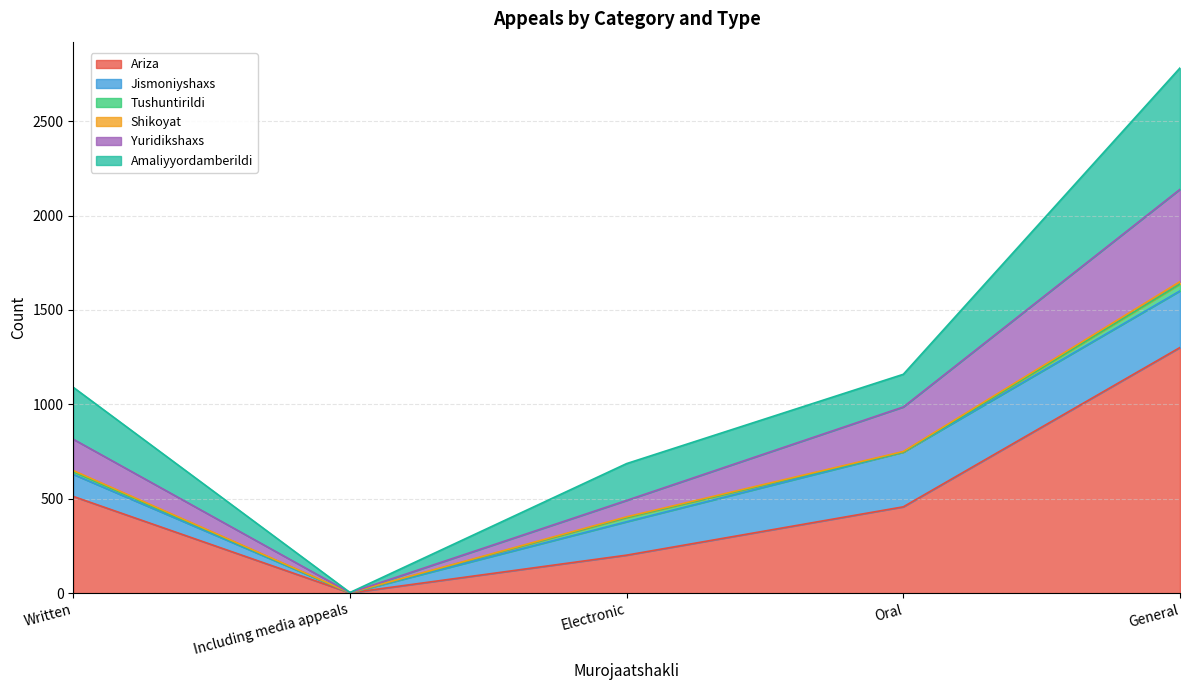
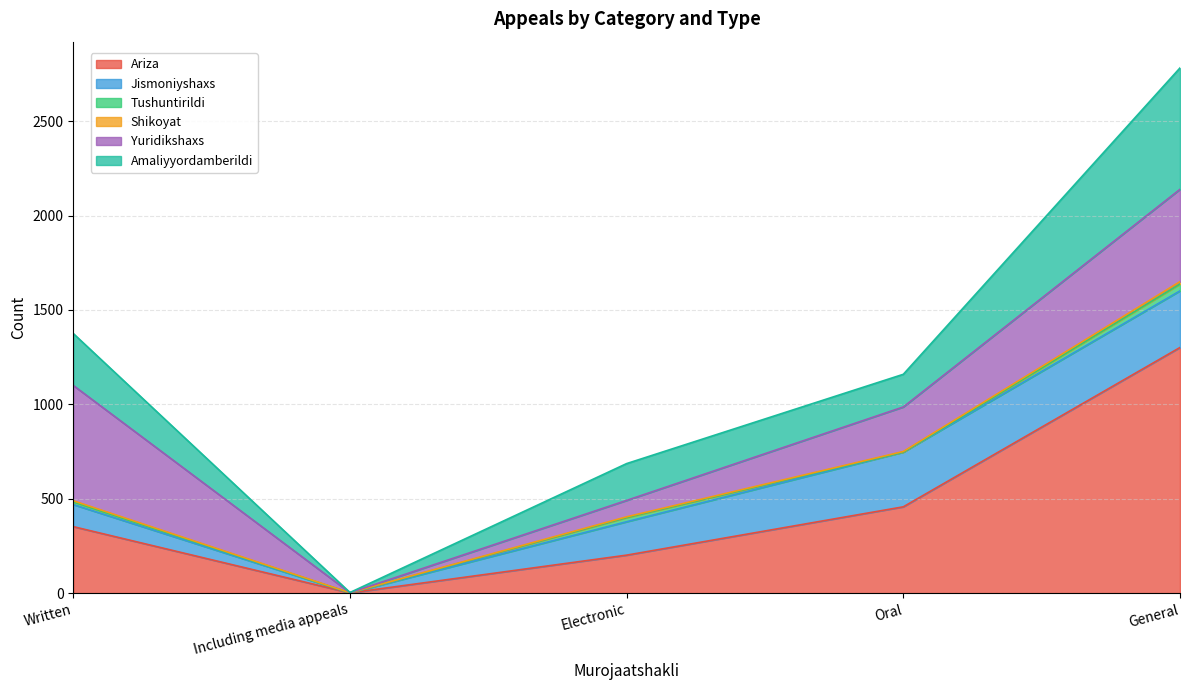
Ariza, Written: 510 -> 350
Yuridikshaxs, Written: 170 -> 610
